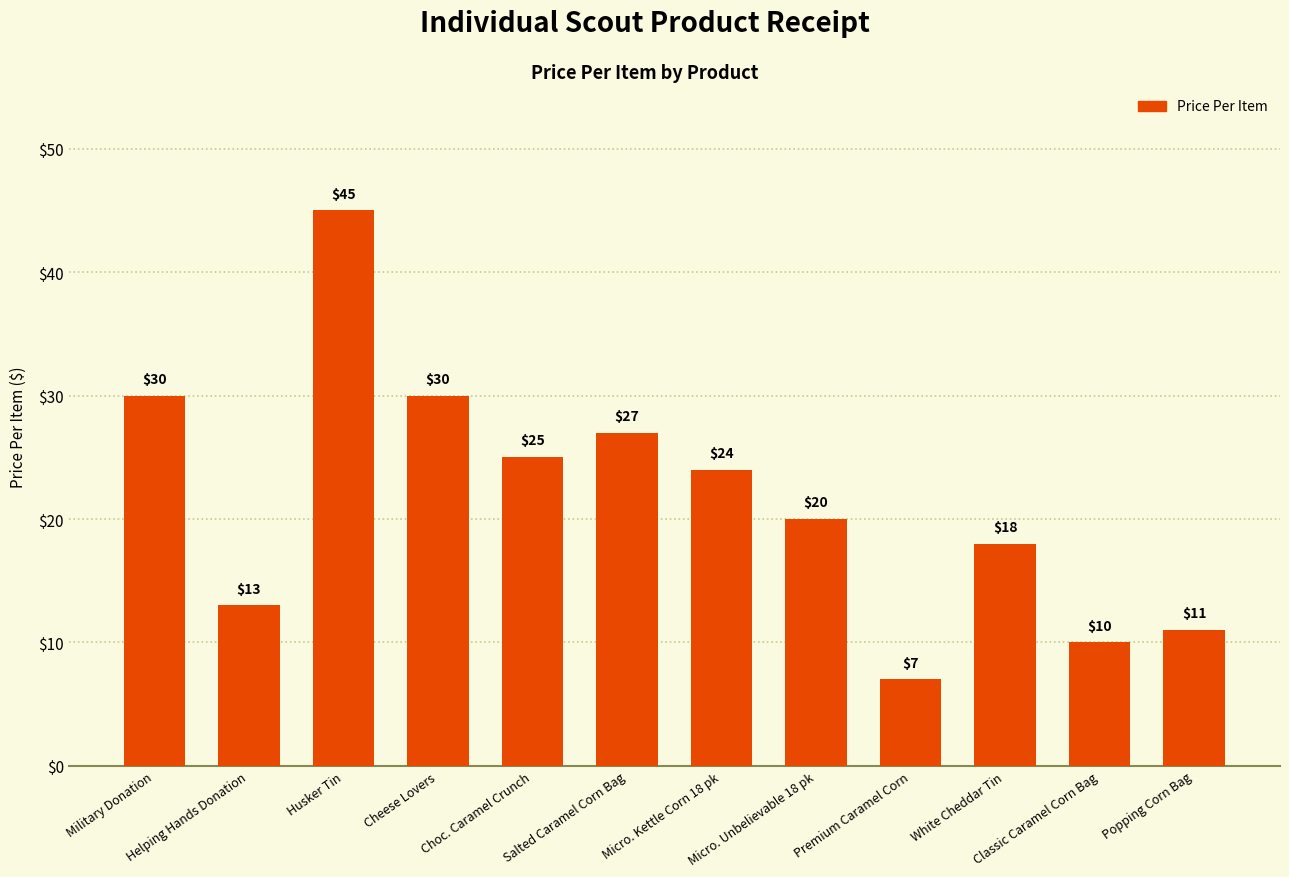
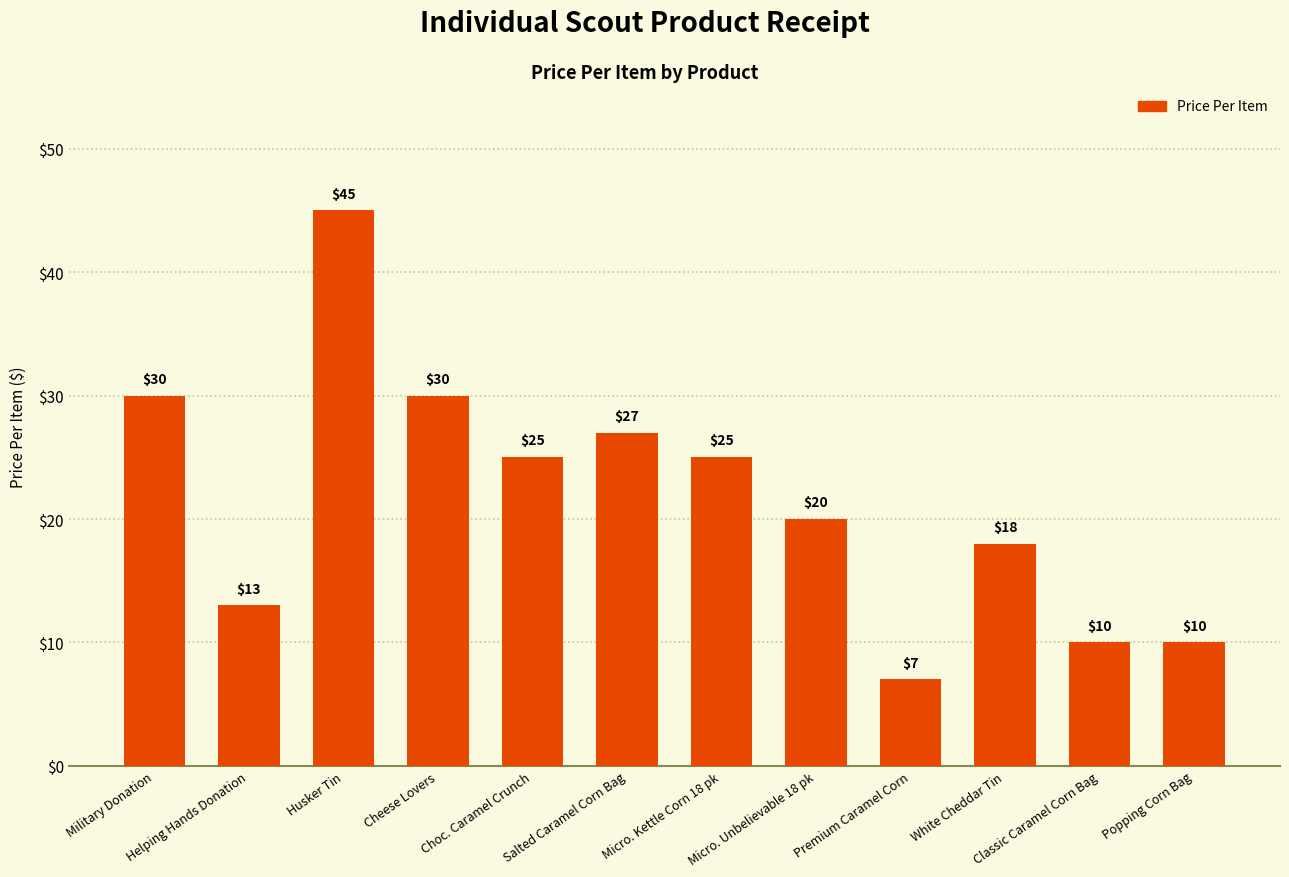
Micro. Kettle Corn 18 pk: $24 -> $25
Popping Corn Bag: $11 -> $10
